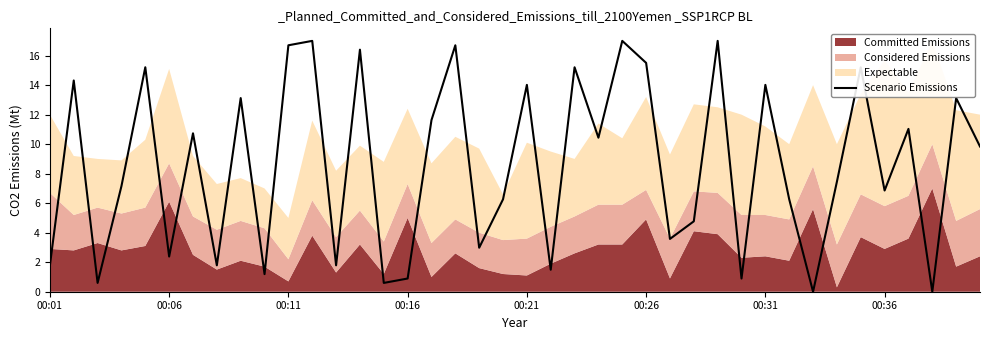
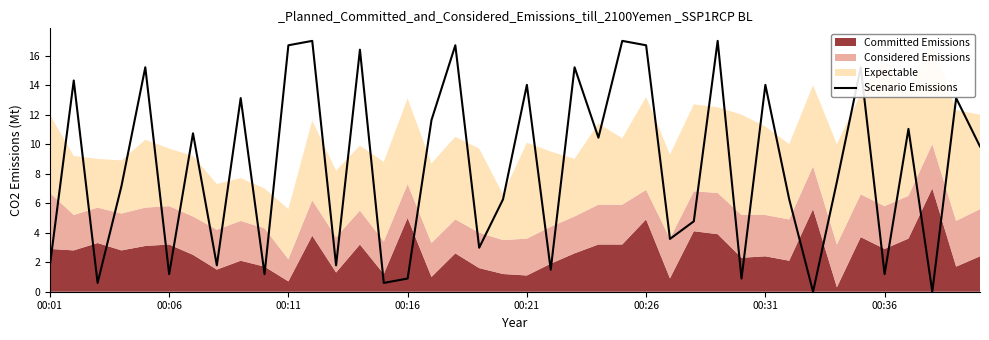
Scenario Emissions, 00:06: 2.4 -> 1.2
Committed Emissions, 00:06: 6.1 -> 3.2
Expectable, 00:06: 6.4 -> 3.9
Expectable, 00:11: 2.8 -> 3.4
Expectable, 00:16: 5.1 -> 5.8
Scenario Emissions, 00:26: 15.5 -> 16.7
Scenario Emissions, 00:36: 6.9 -> 1.2
